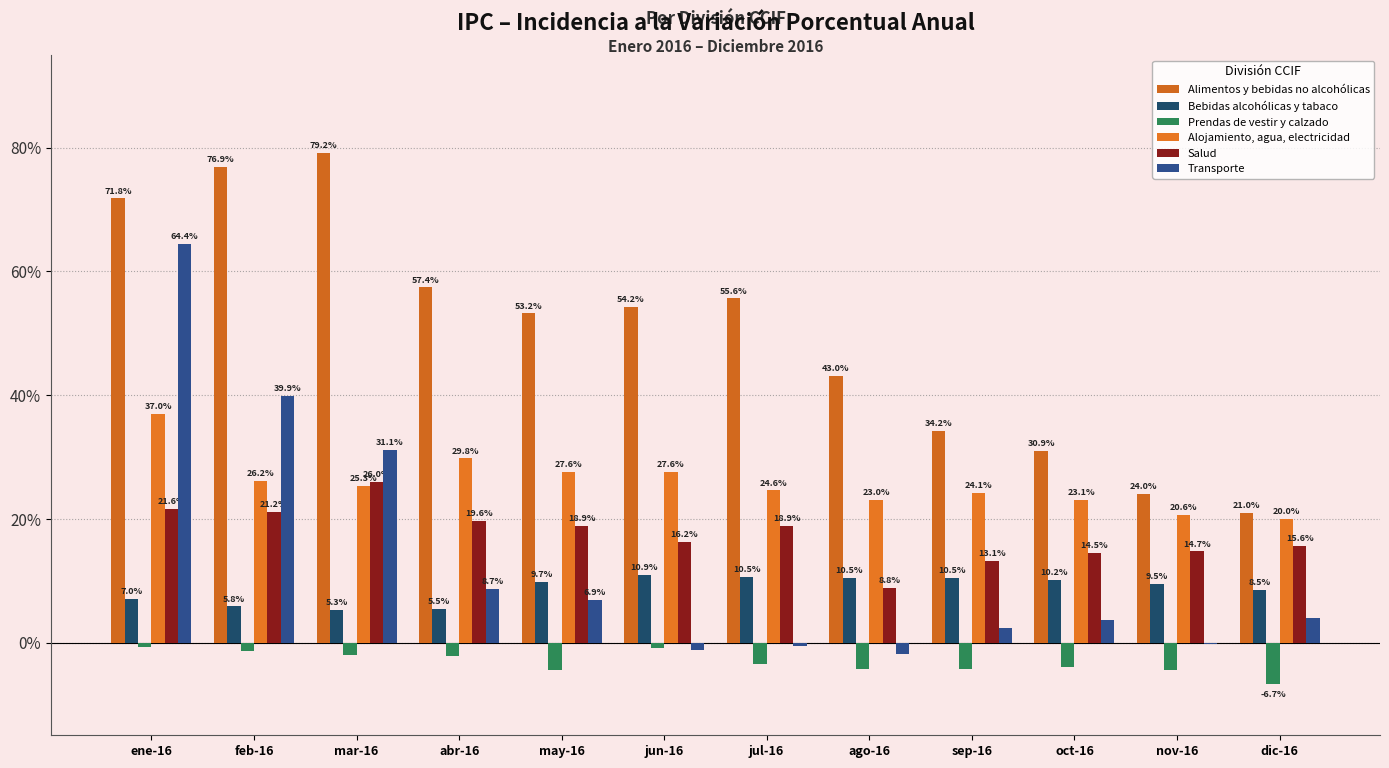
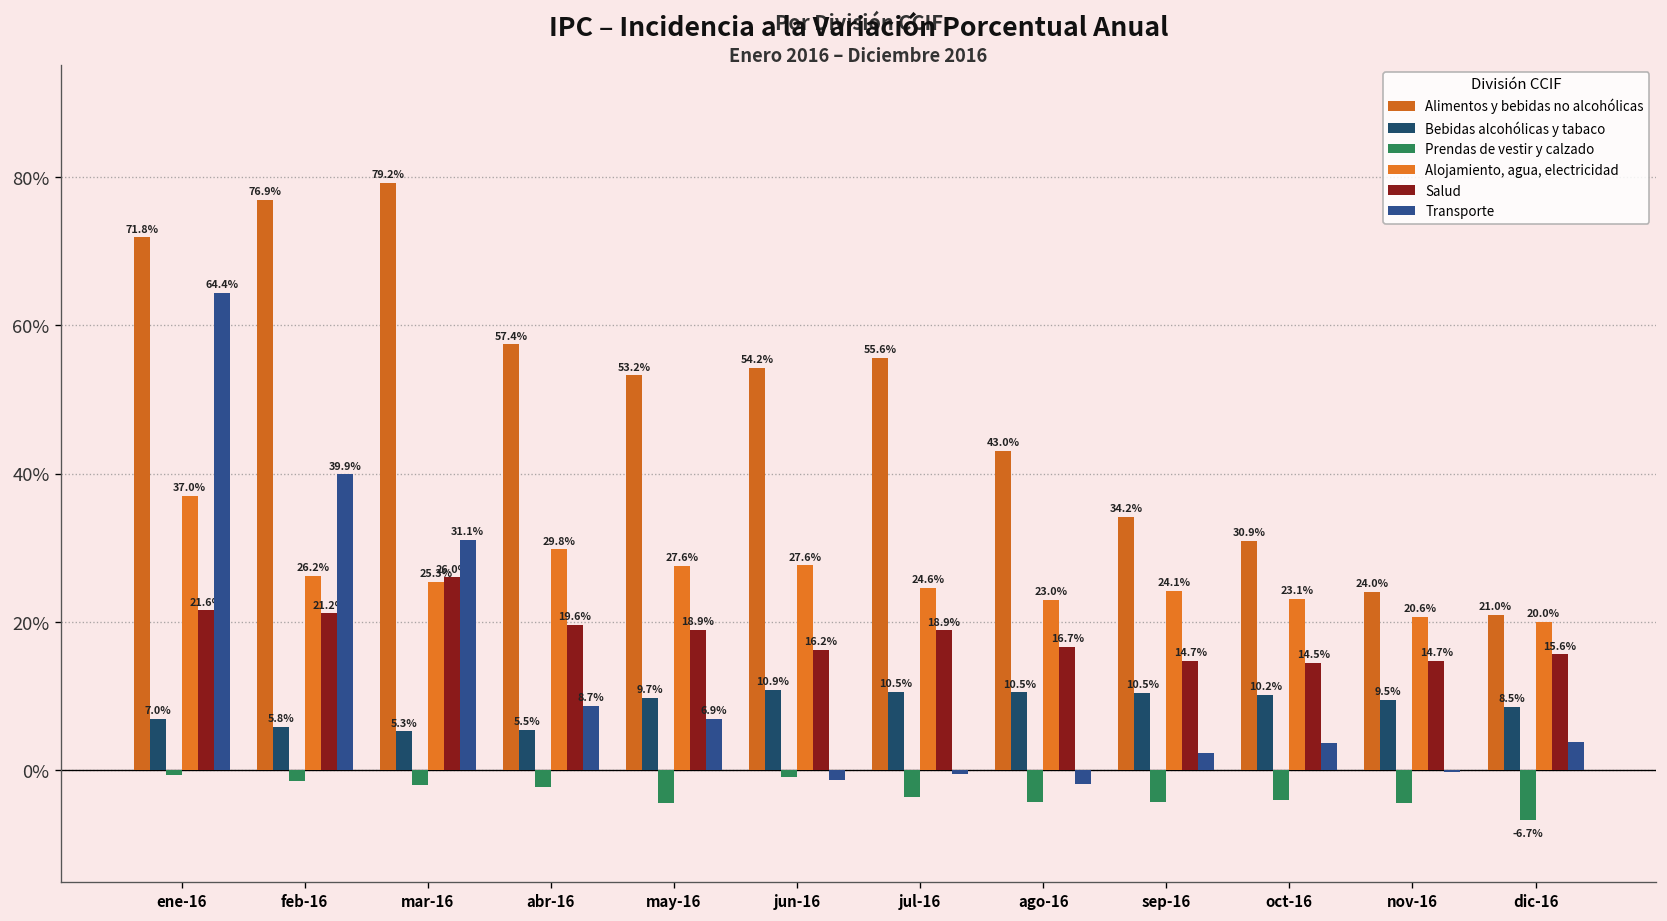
Salud, ago-16: 8.8% -> 16.7%
Salud, sep-16: 13.1% -> 14.7%
